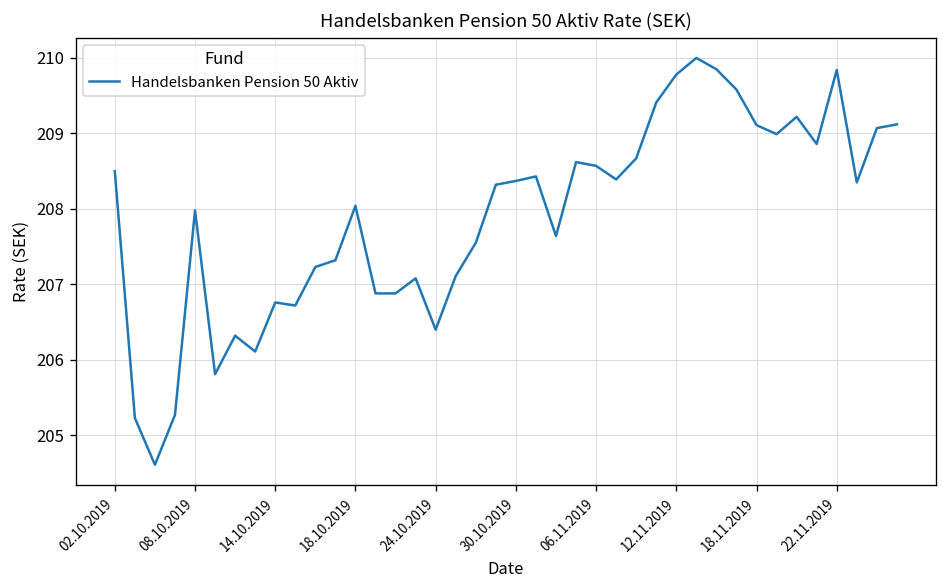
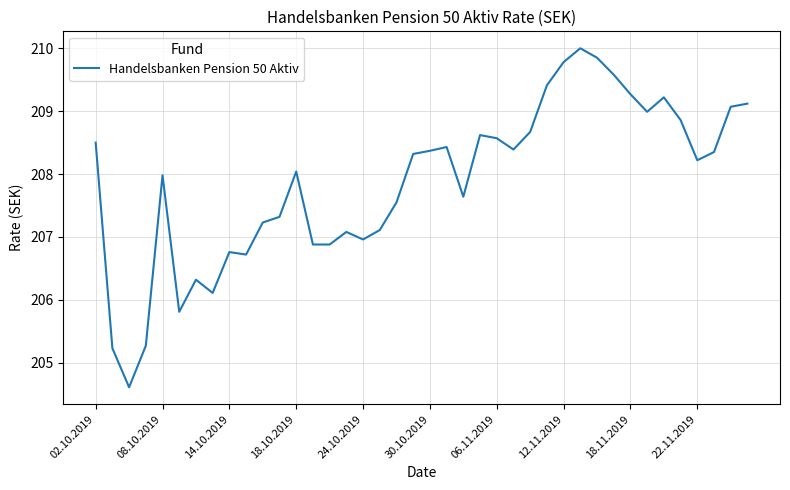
24.10.2019: 206.4 -> 207.0
18.11.2019: 209.1 -> 209.3
22.11.2019: 209.8 -> 208.2
